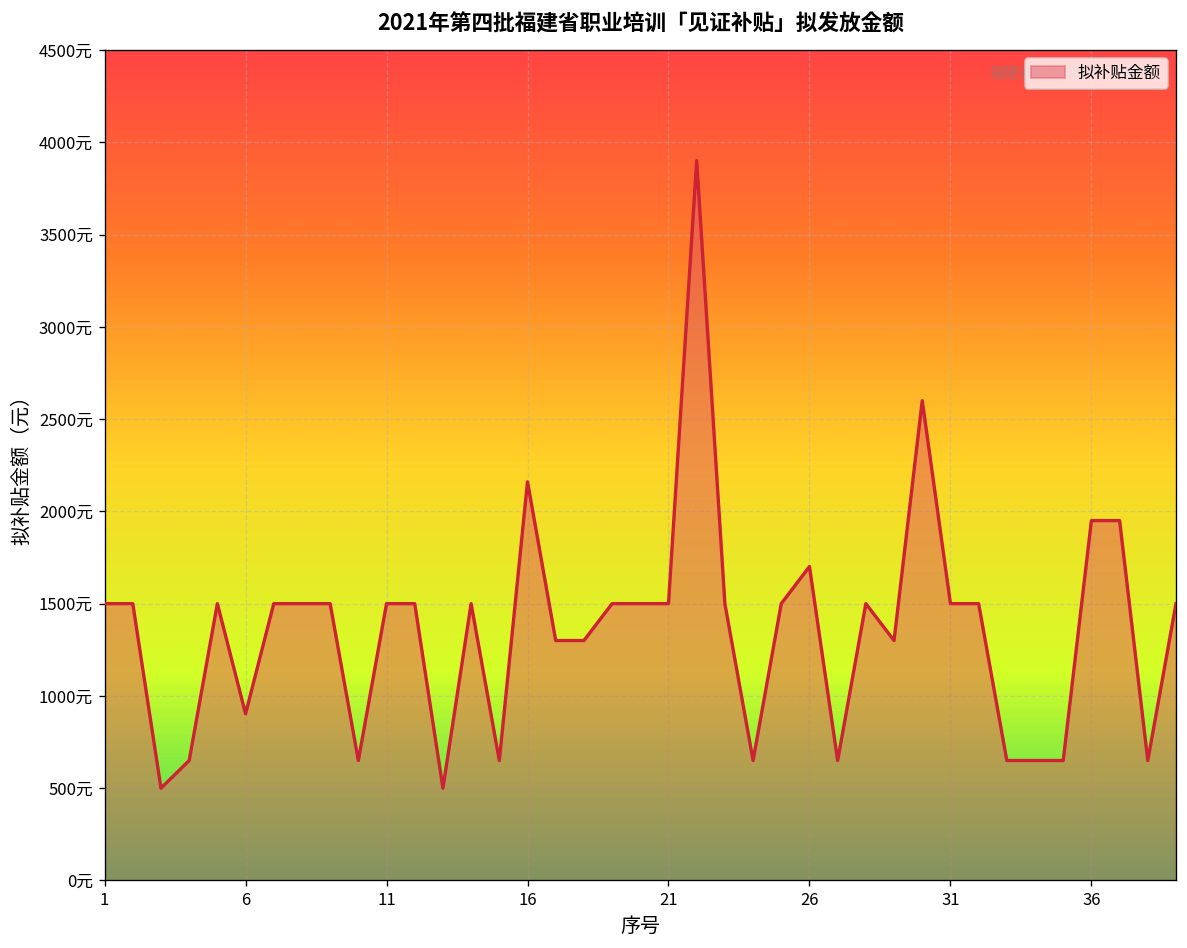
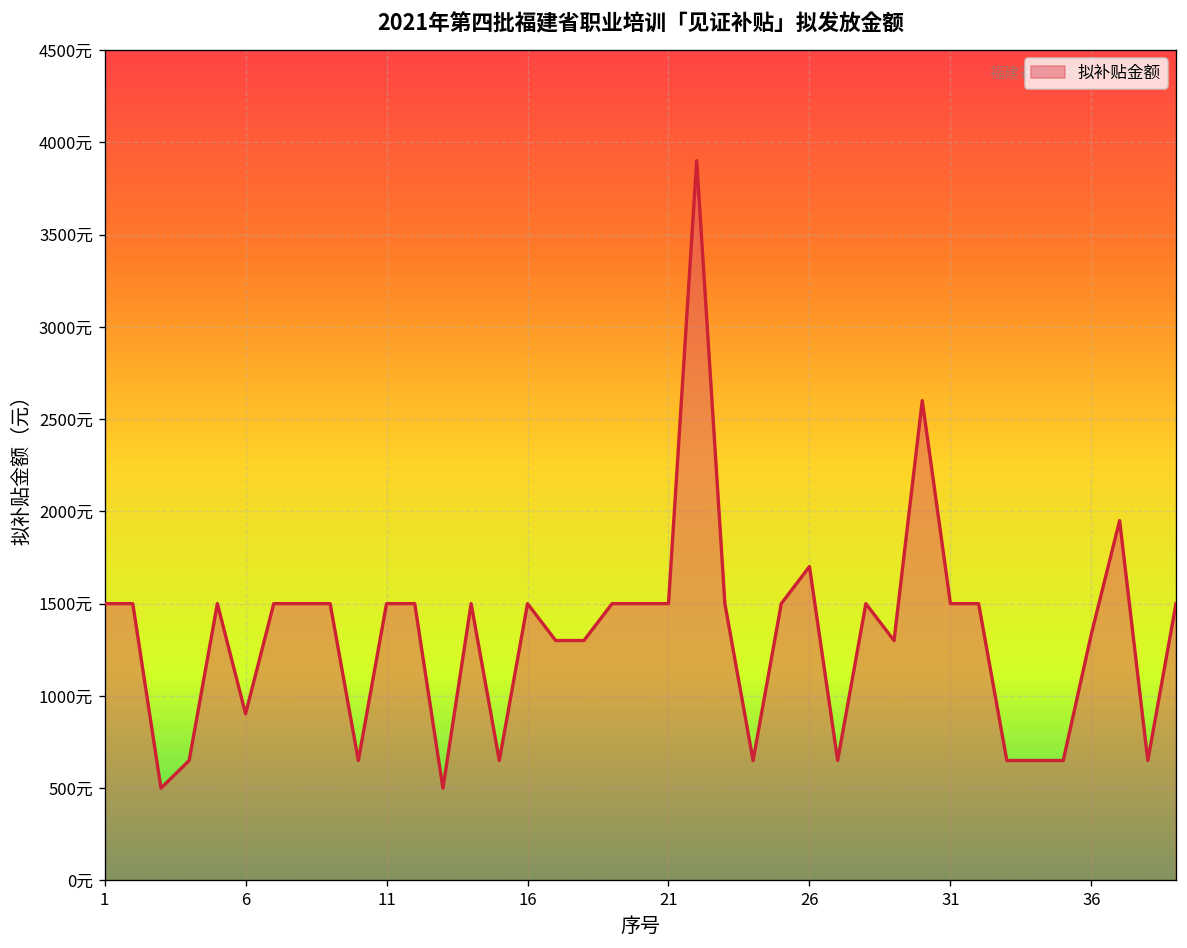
16: 2160元 -> 1500元
36: 1950元 -> 1340元
